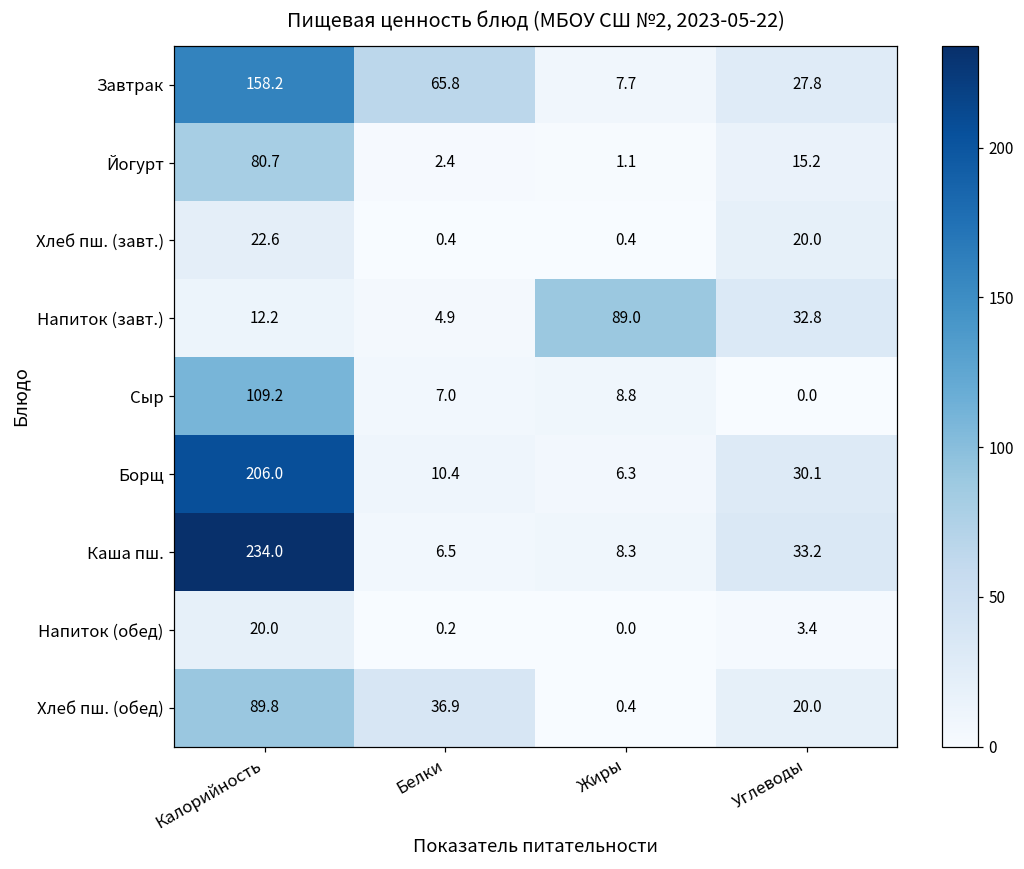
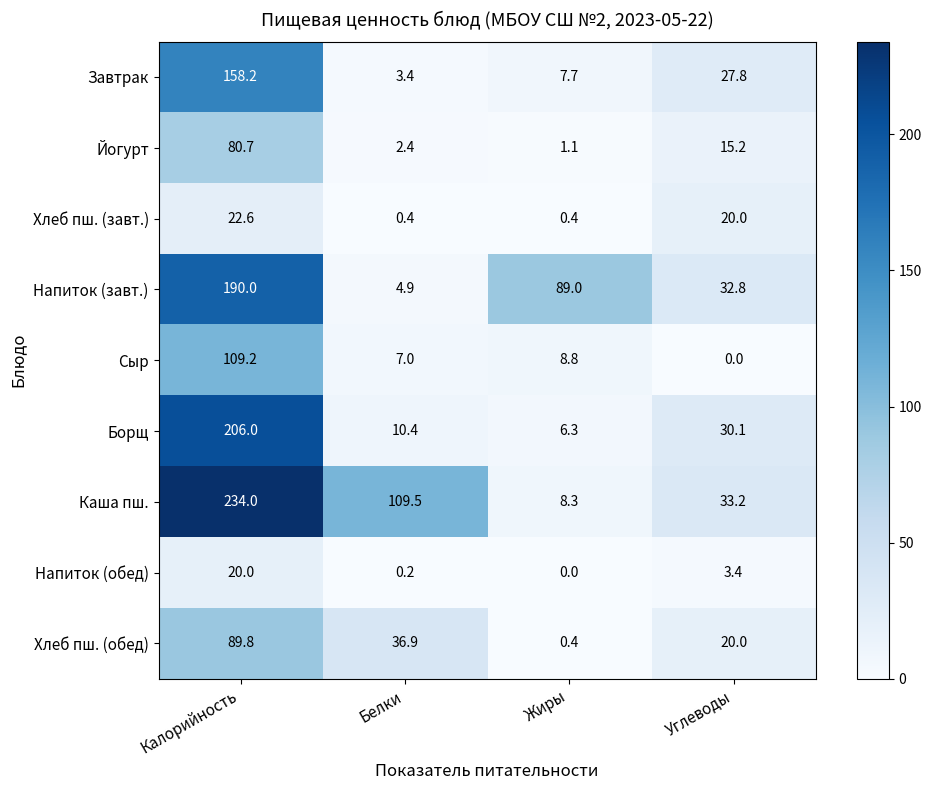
Завтрак, Белки: 65.8 -> 3.4
Напиток (завт.), Калорийность: 12.2 -> 190.0
Каша пш., Белки: 6.5 -> 109.5
